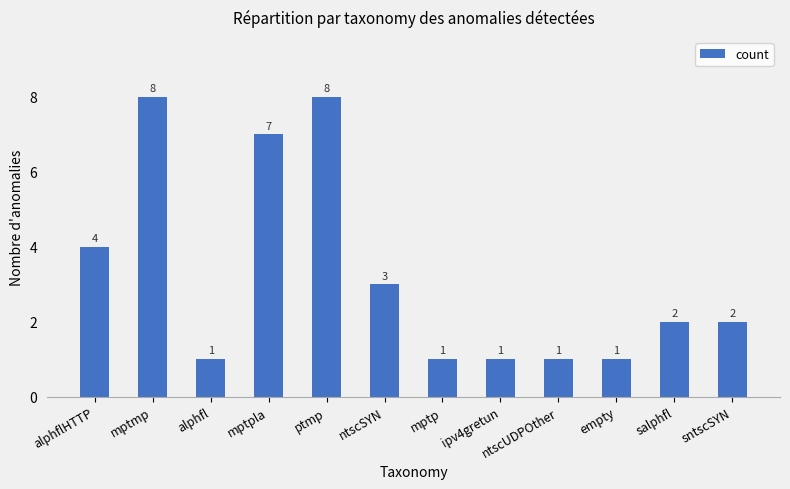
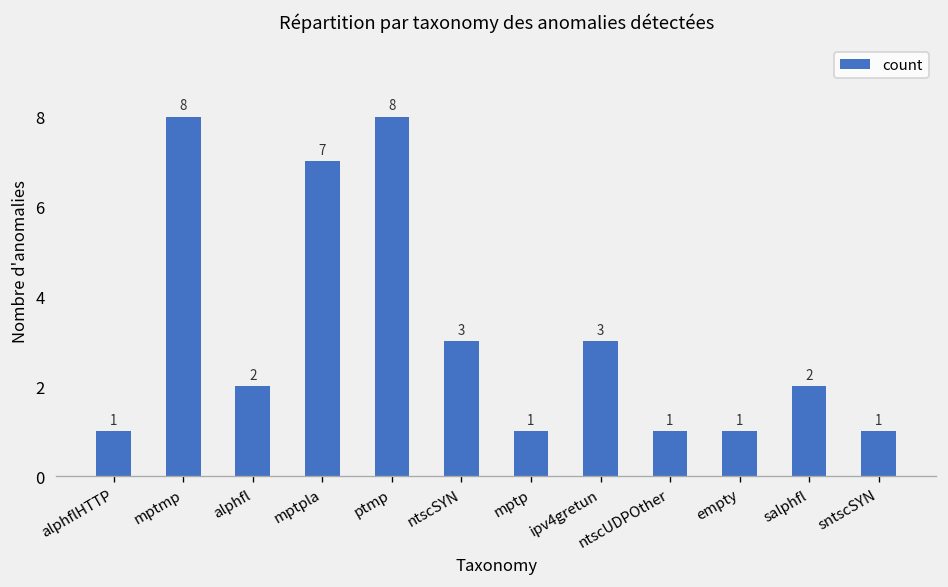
alphflHTTP: 4 -> 1
alphfl: 1 -> 2
ipv4gretun: 1 -> 3
sntscSYN: 2 -> 1
